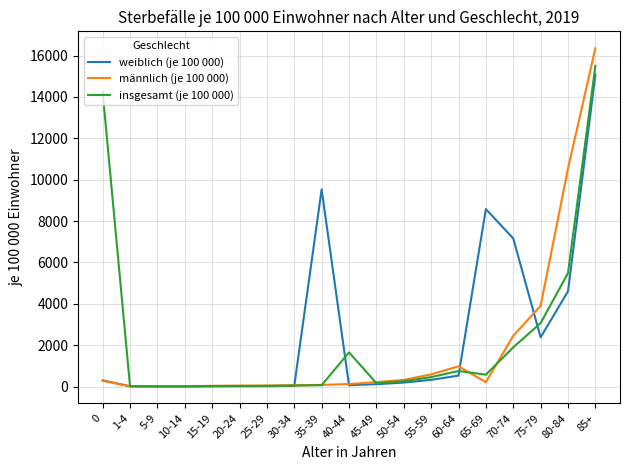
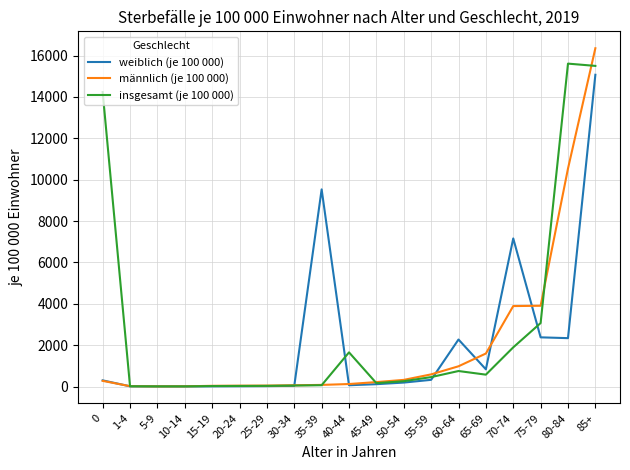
weiblich (je 100 000), 60-64: 500 -> 2300
weiblich (je 100 000), 65-69: 8600 -> 800
männlich (je 100 000), 65-69: 200 -> 1600
männlich (je 100 000), 70-74: 2500 -> 3900
weiblich (je 100 000), 80-84: 4600 -> 2300
insgesamt (je 100 000), 80-84: 5500 -> 15600
